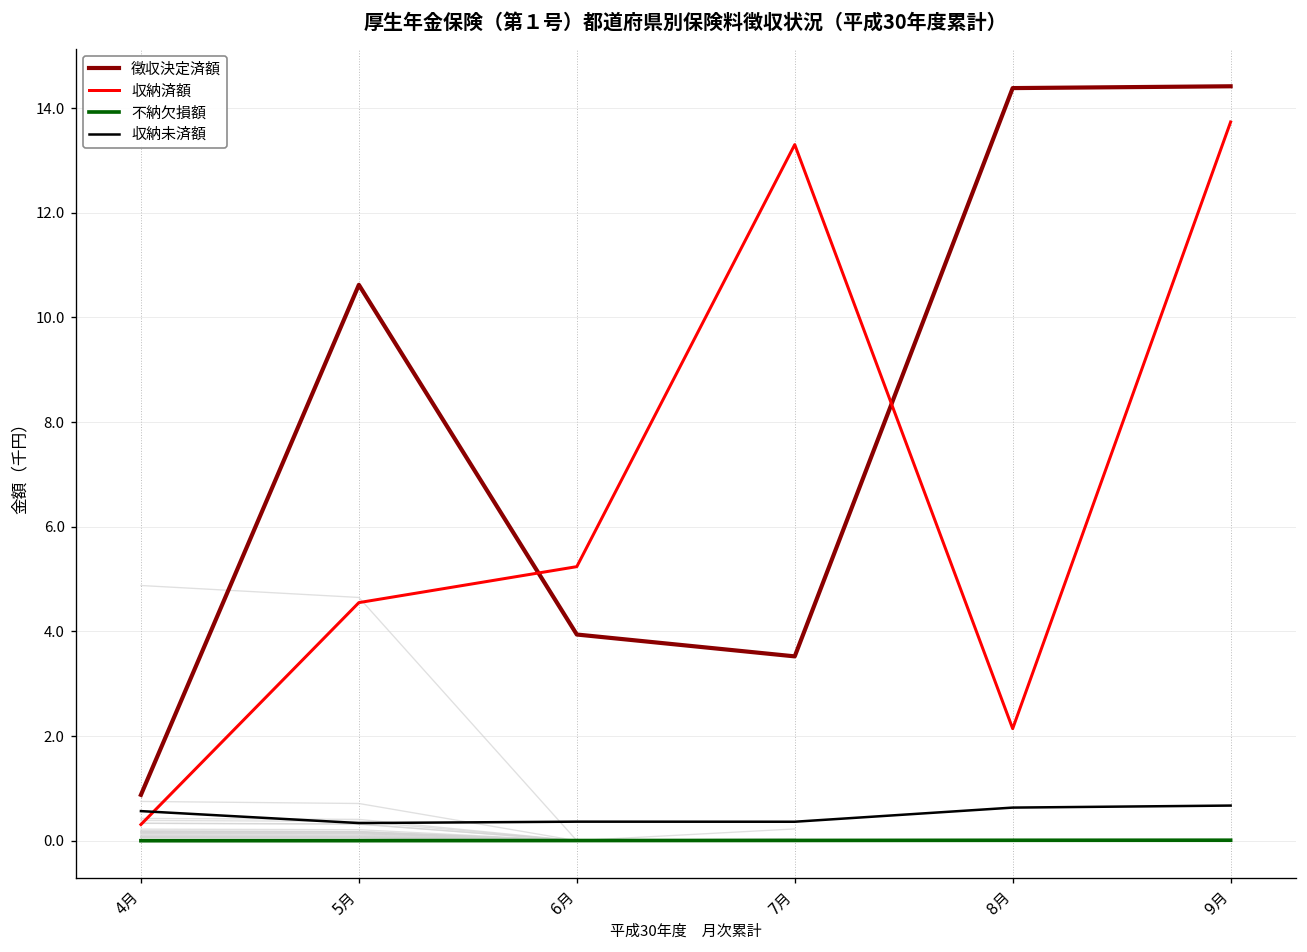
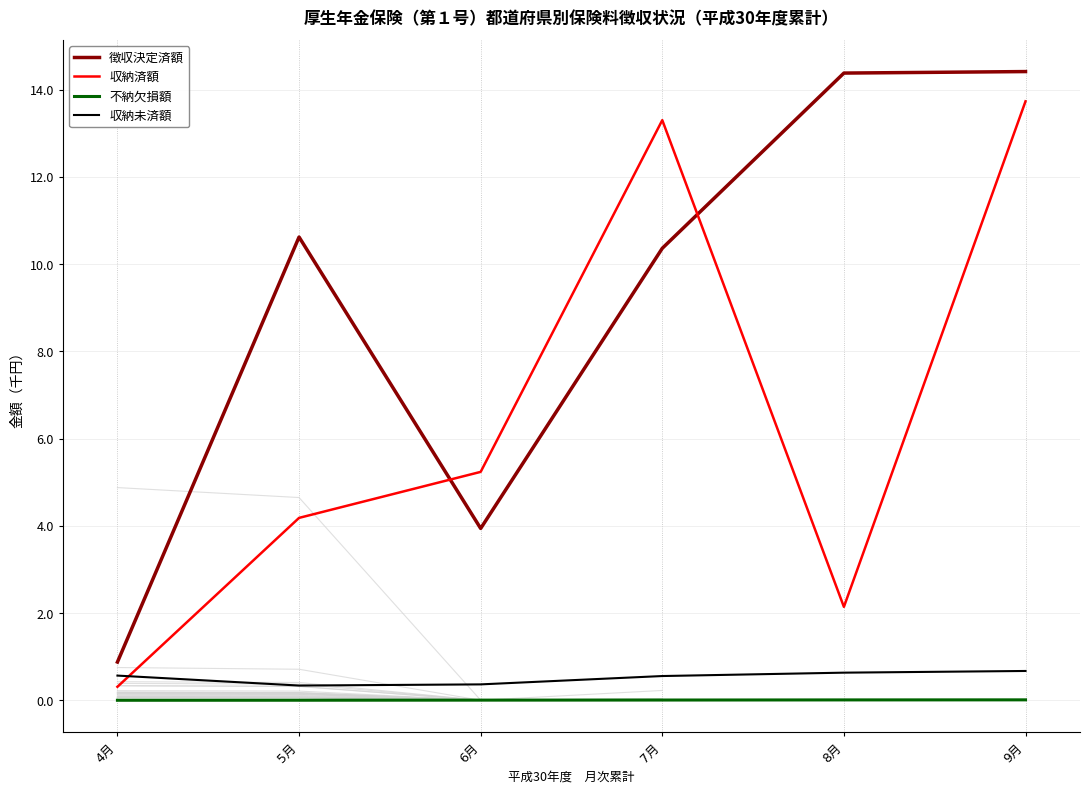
収納済額, 5月: 4.5 -> 4.2
徴収決定済額, 7月: 3.5 -> 10.4
収納未済額, 7月: 0.4 -> 0.6
